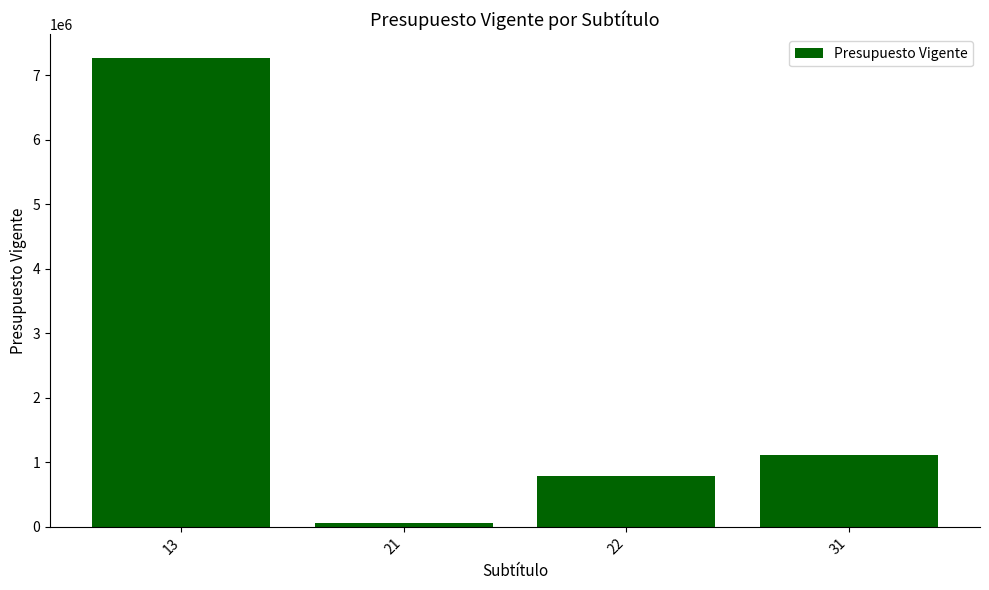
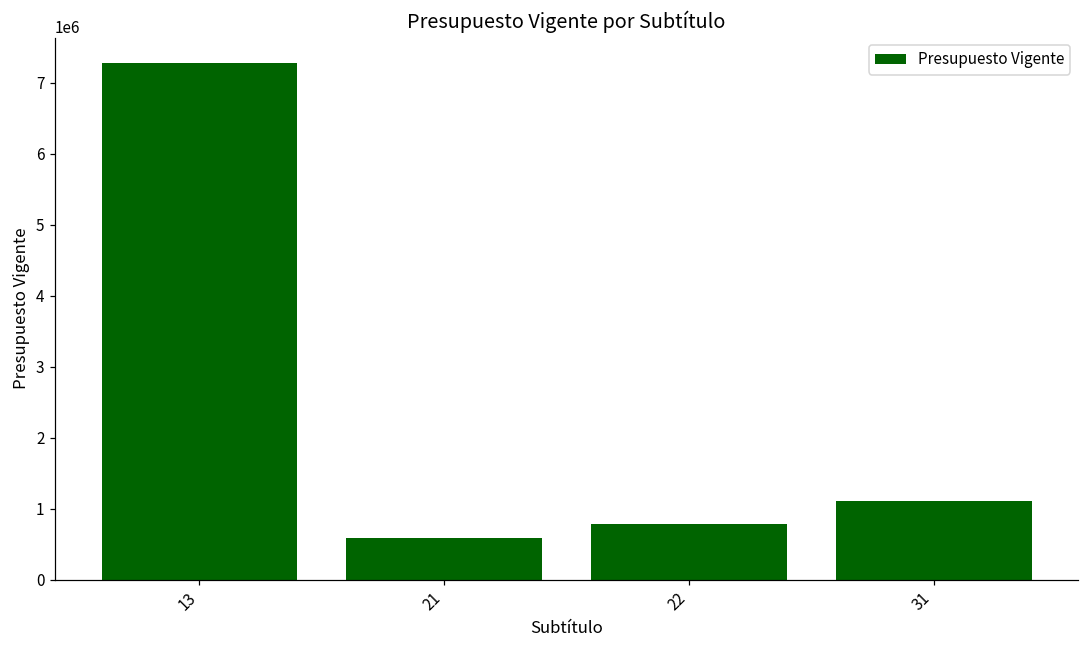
21: 100000 -> 600000
